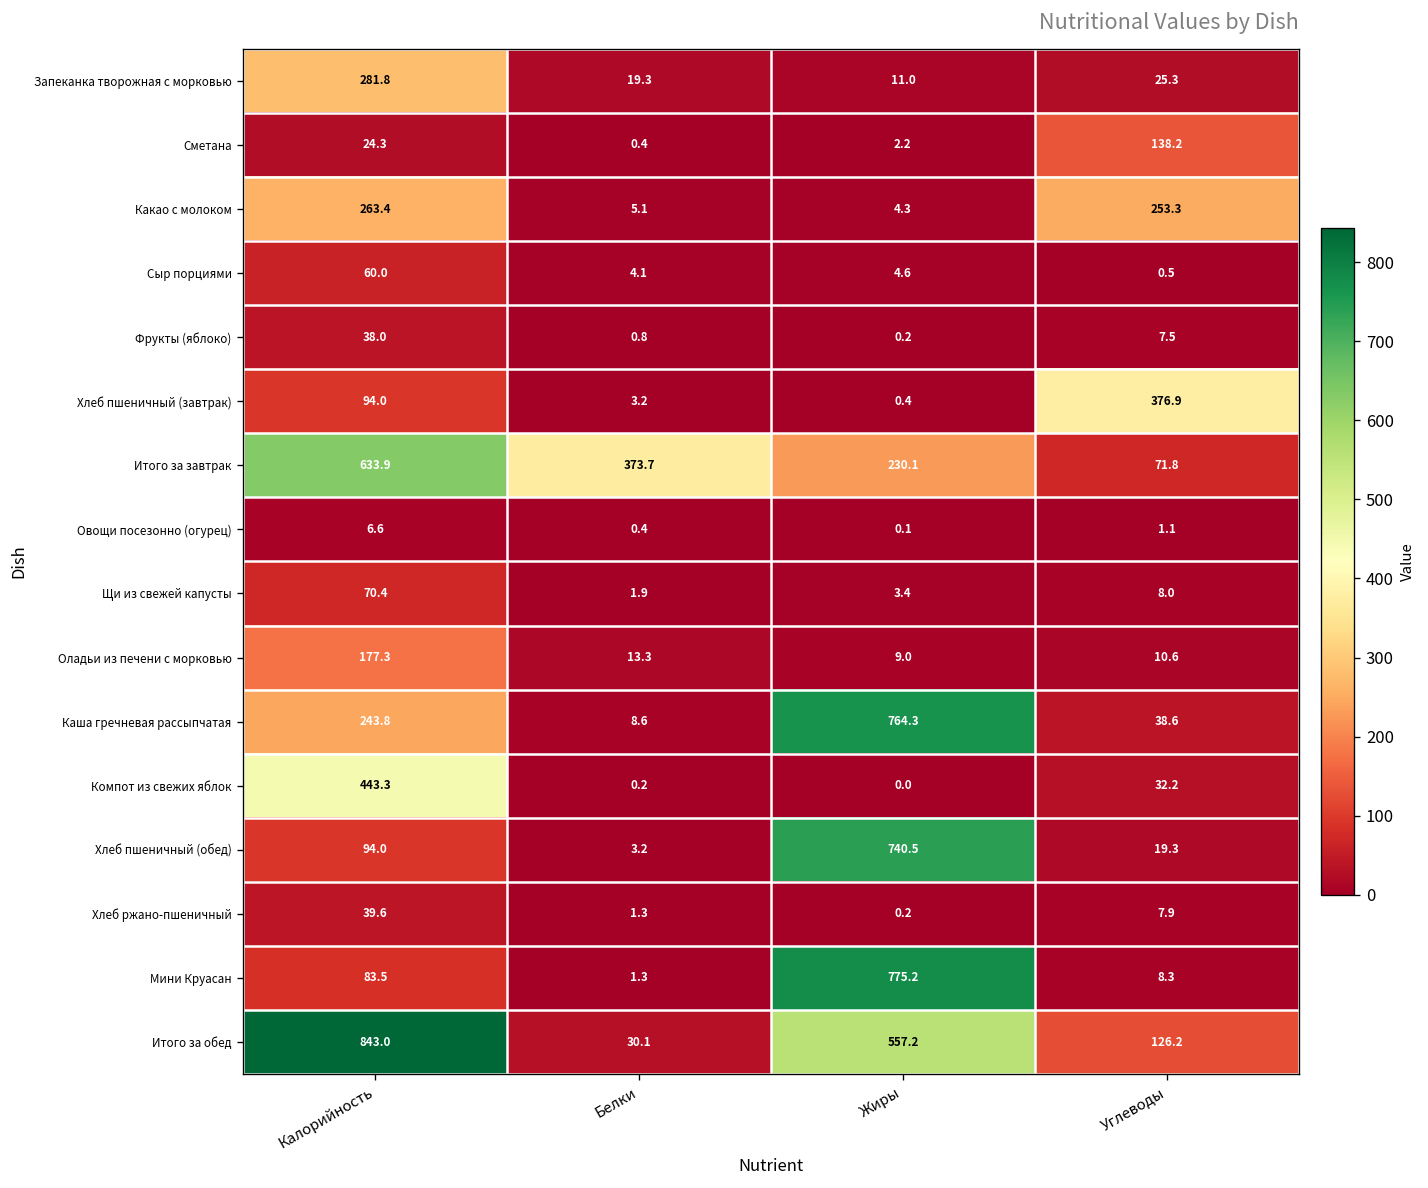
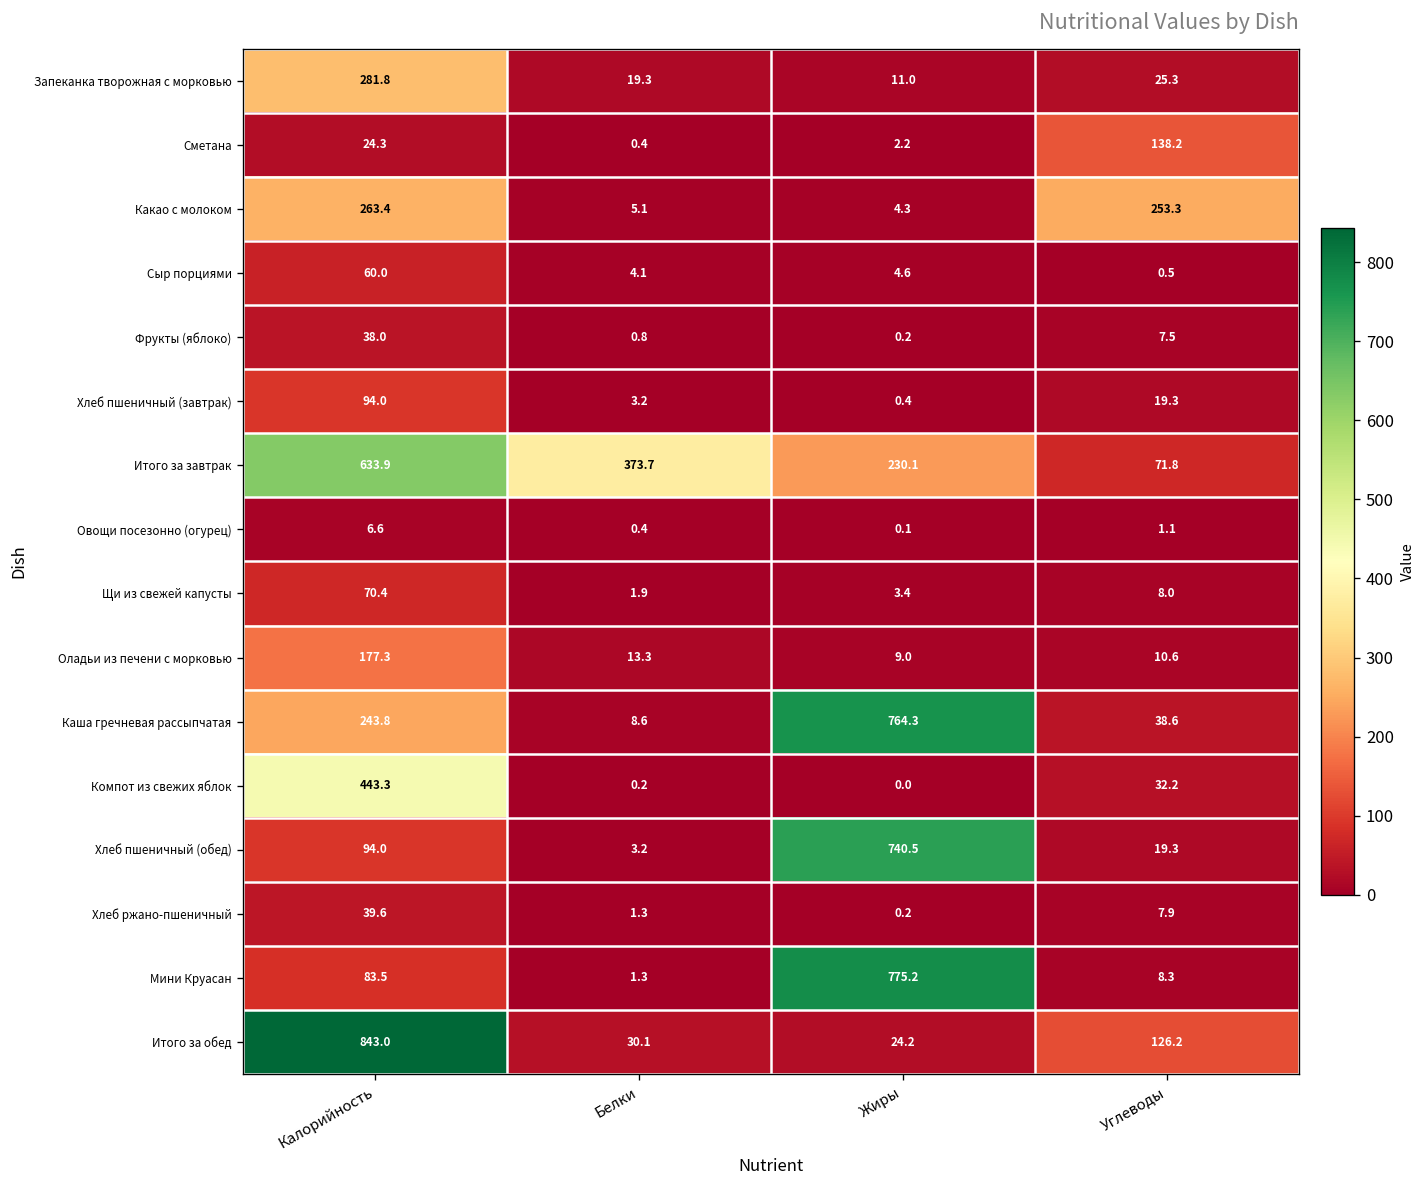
Хлеб пшеничный (завтрак), Углеводы: 376.9 -> 19.3
Итого за обед, Жиры: 557.2 -> 24.2
